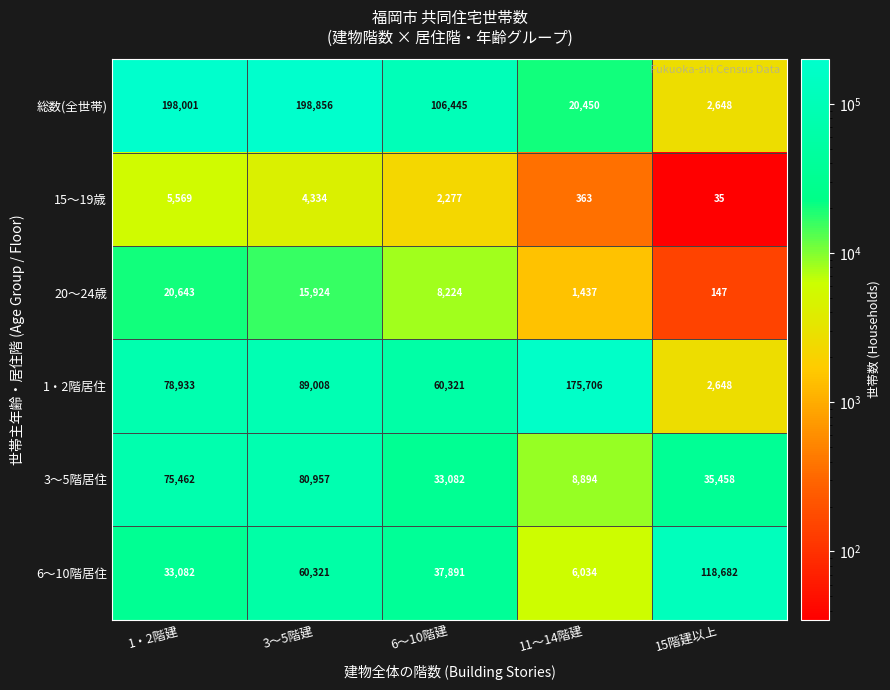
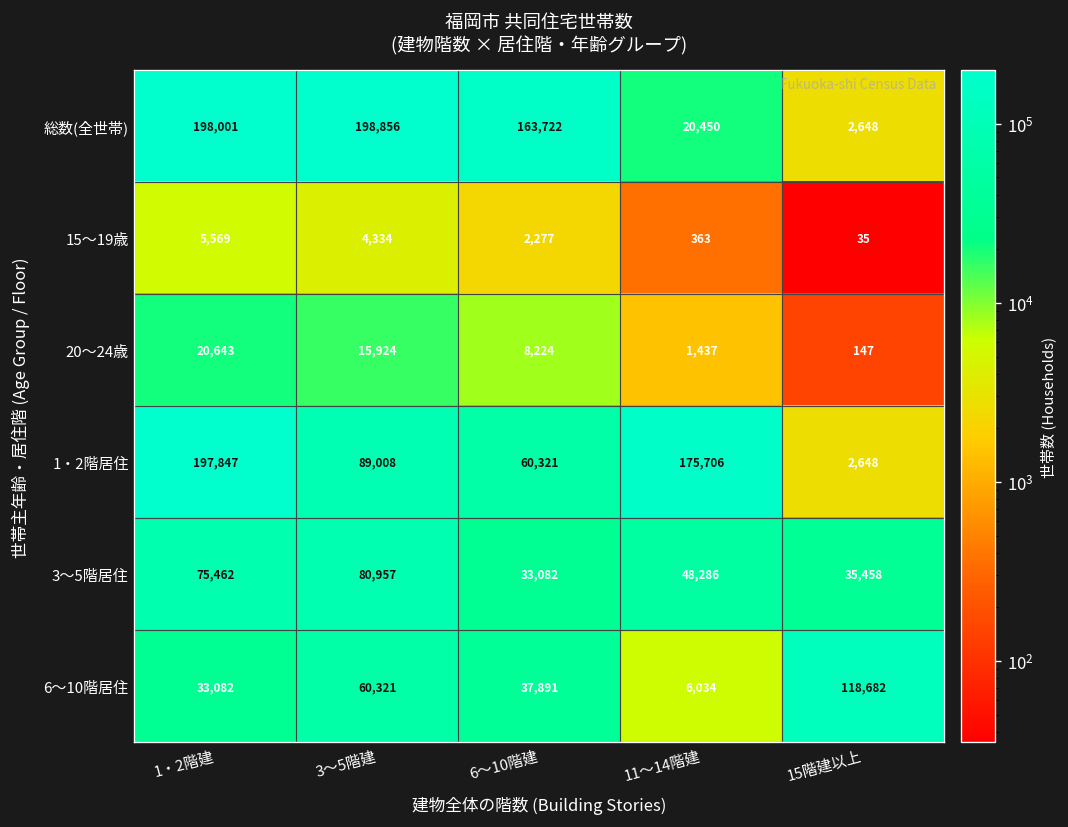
総数(全世帯), 6～10階建: 106,445 -> 163,722
1・2階居住, 1・2階建: 78,933 -> 197,847
3～5階居住, 11～14階建: 8,894 -> 48,286
